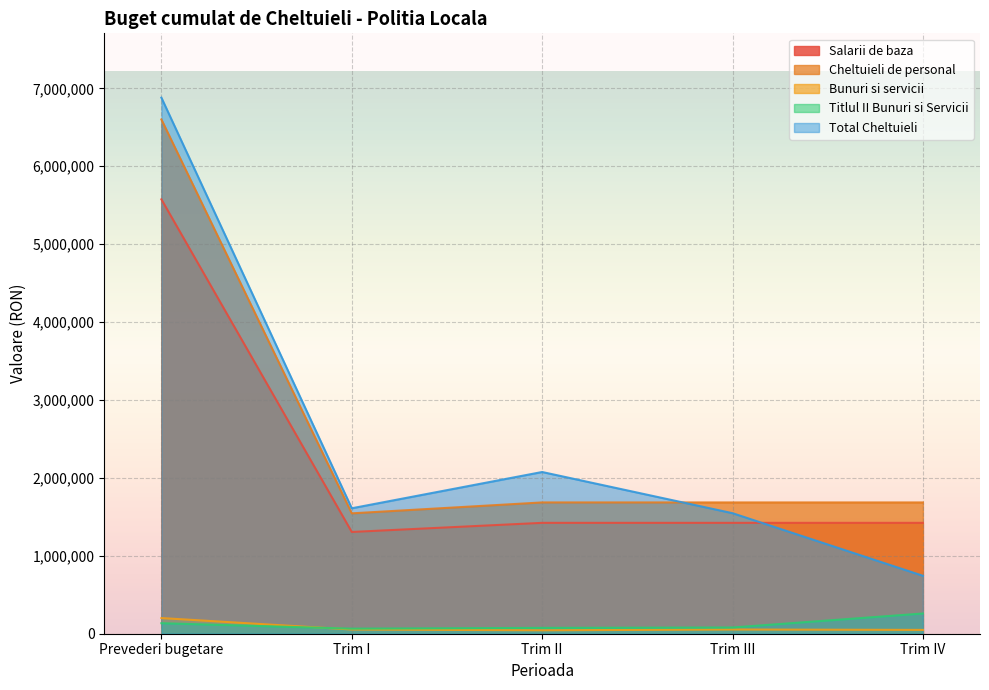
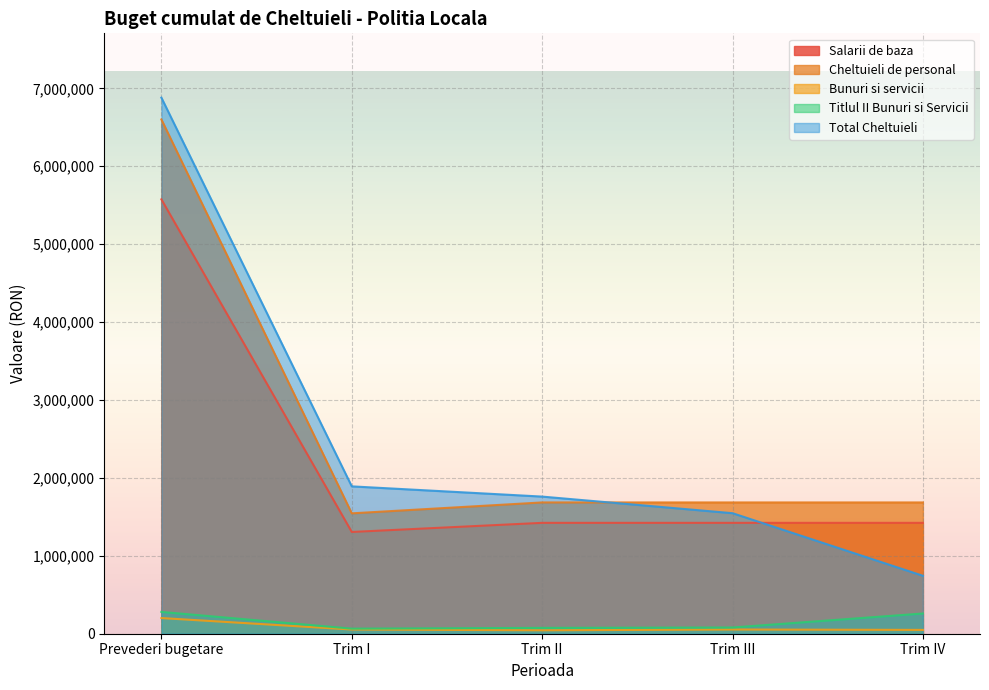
Titlul II Bunuri si Servicii, Prevederi bugetare: 100,000 -> 300,000
Total Cheltuieli, Trim I: 1,600,000 -> 1,900,000
Total Cheltuieli, Trim II: 2,100,000 -> 1,800,000
